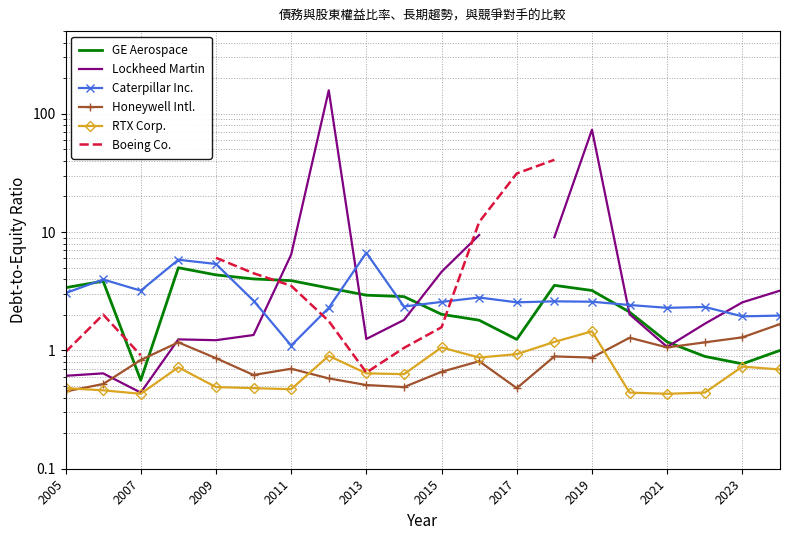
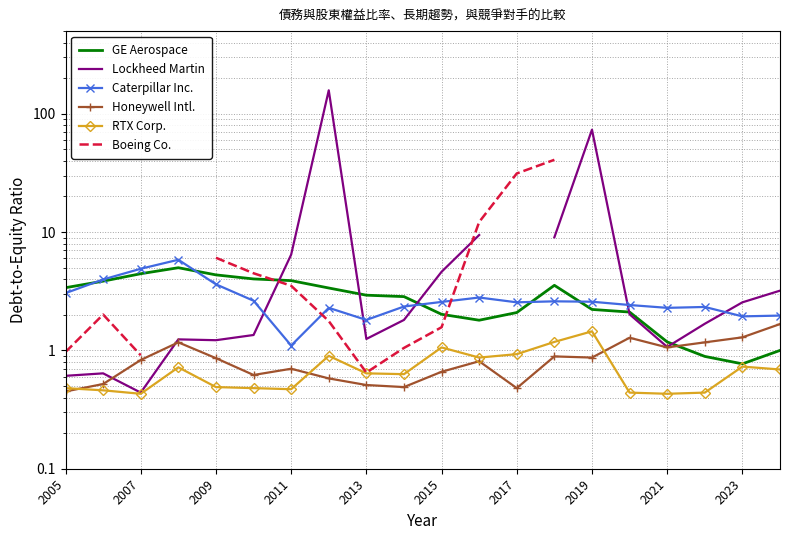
GE Aerospace, 2007: 0.6 -> 4.5
Caterpillar Inc., 2007: 3.2 -> 4.9
Caterpillar Inc., 2009: 5 -> 3.6
Caterpillar Inc., 2013: 7 -> 1.8
GE Aerospace, 2017: 1.2 -> 2.1
GE Aerospace, 2019: 3.2 -> 2.2
